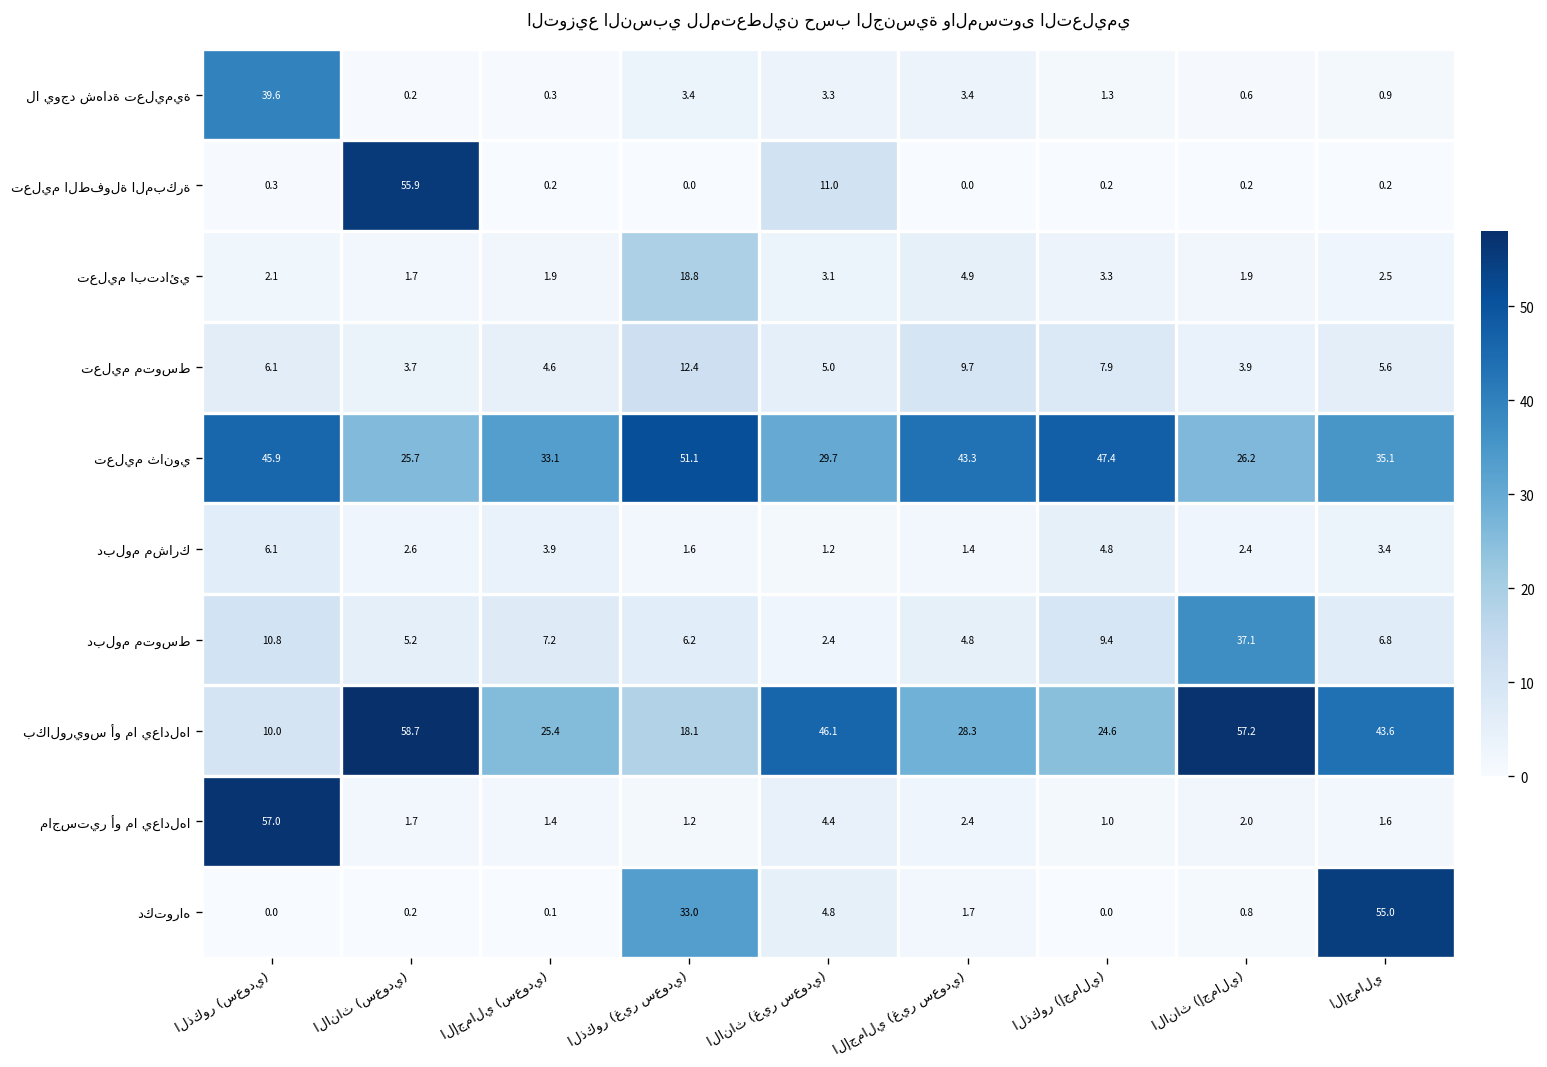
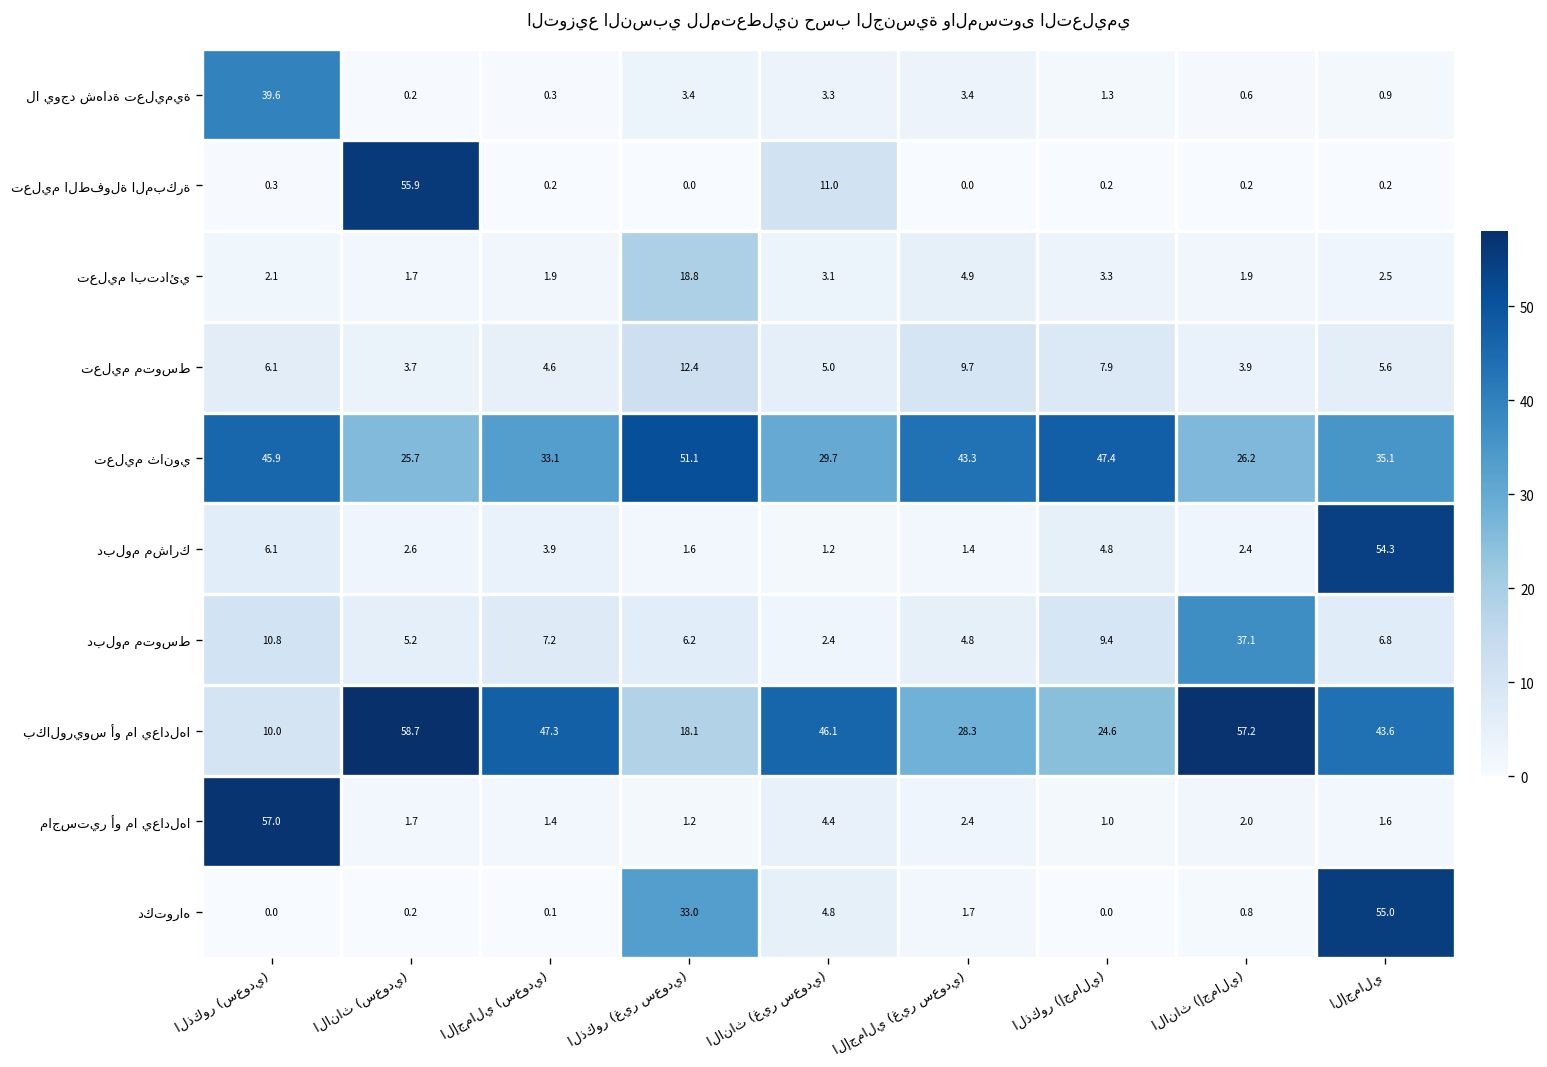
دبلوم مشارك, الإجمالي: 3.4 -> 54.3
بكالوريوس أو ما يعادلها, الإجمالي (سعودي): 25.4 -> 47.3
